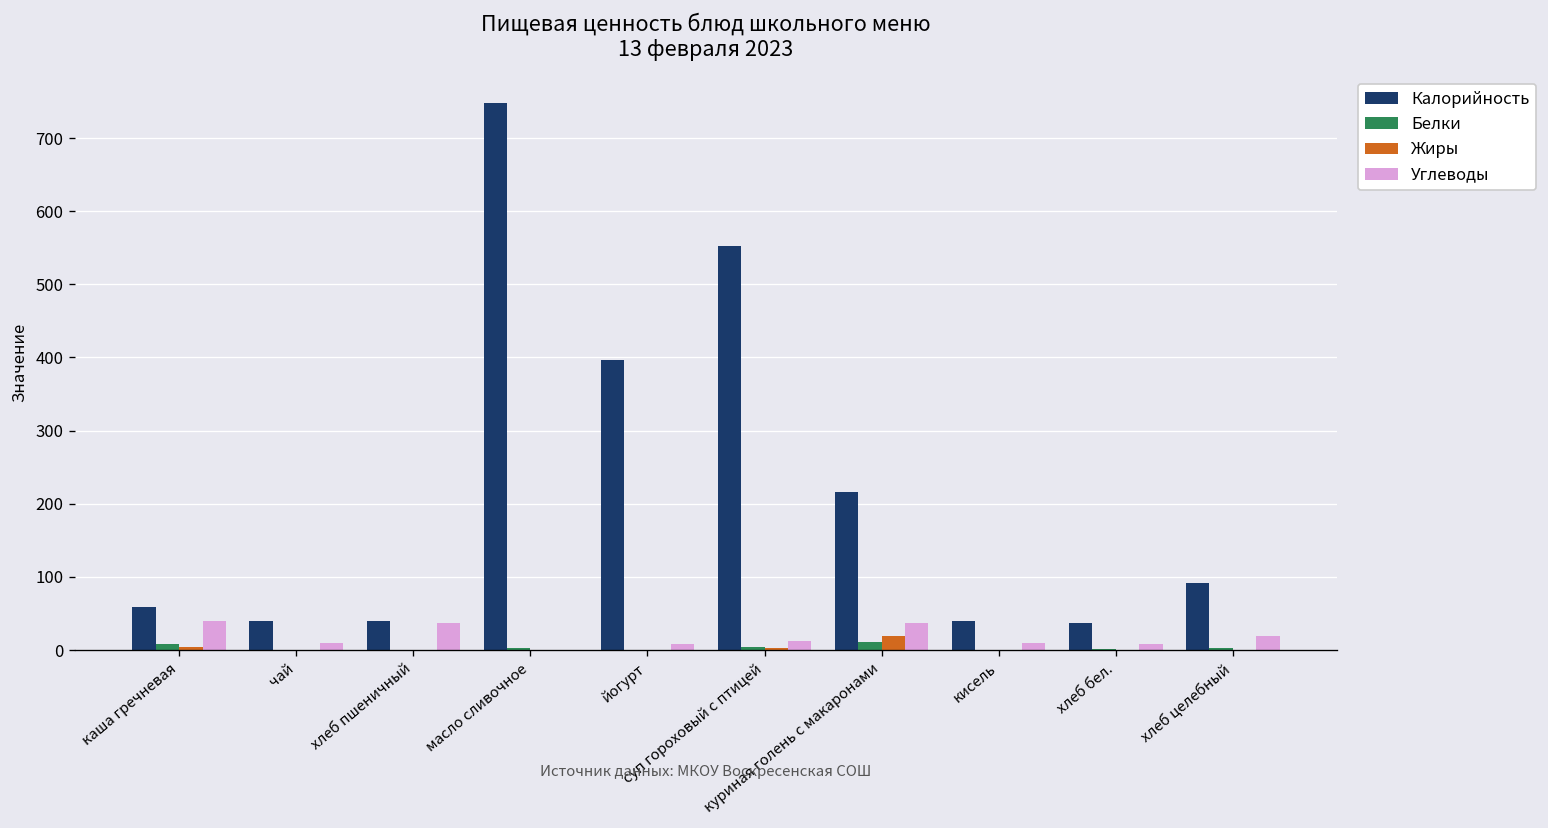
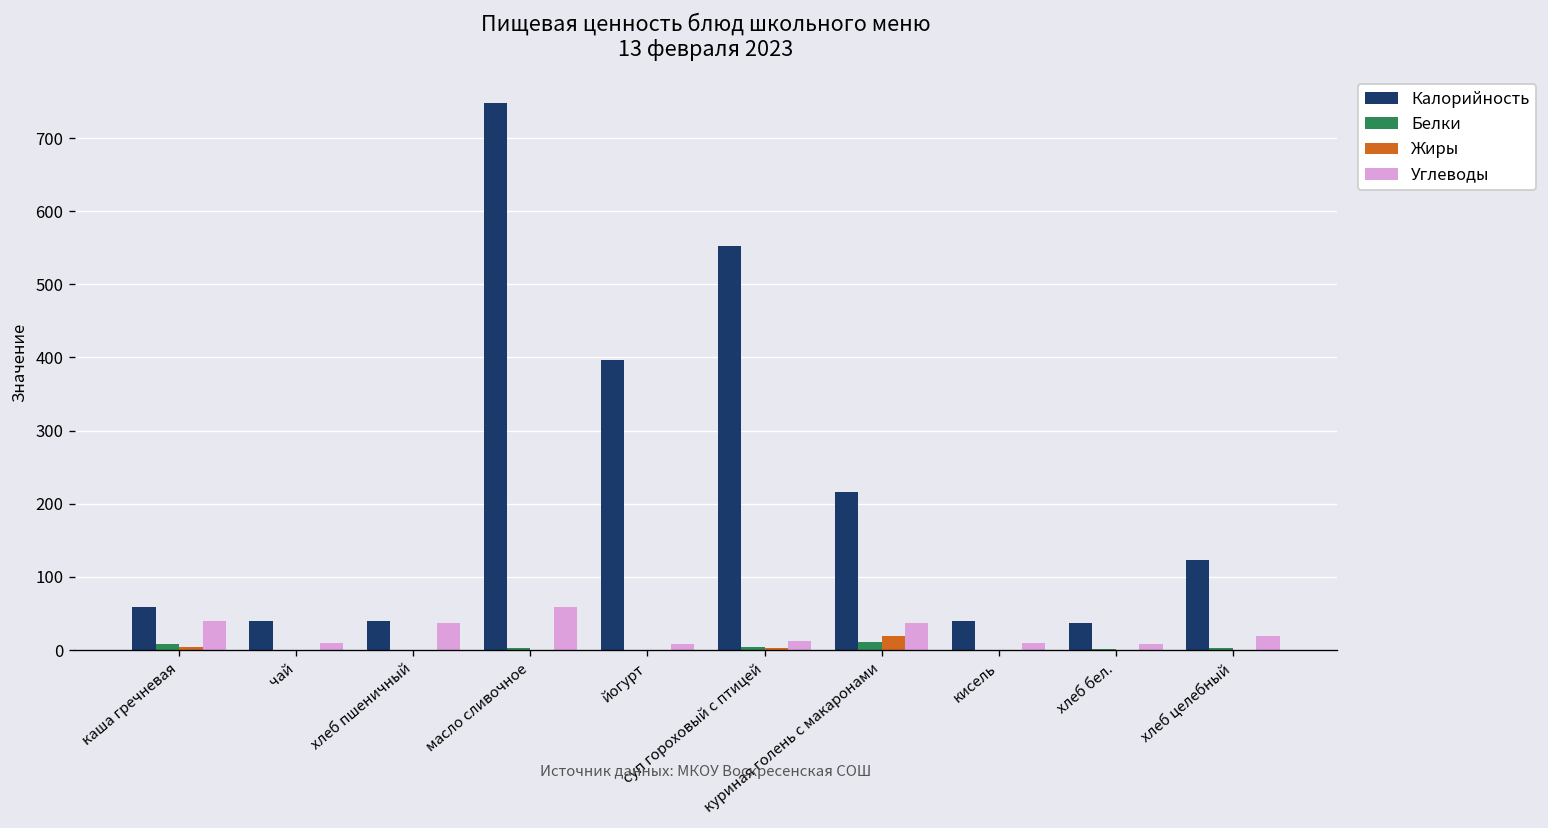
Углеводы, масло сливочное: 0 -> 60
Калорийность, хлеб целебный: 90 -> 120
